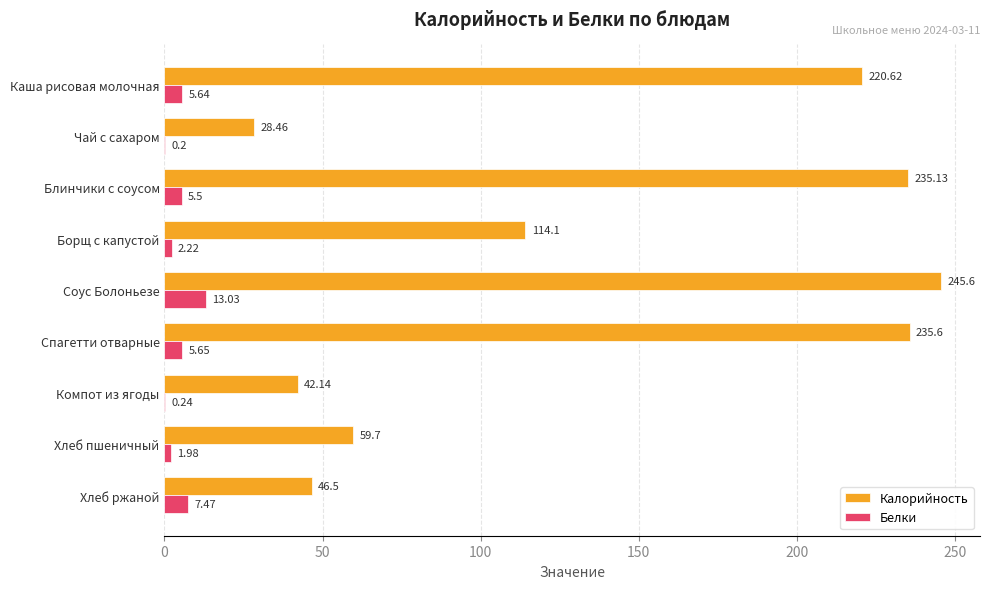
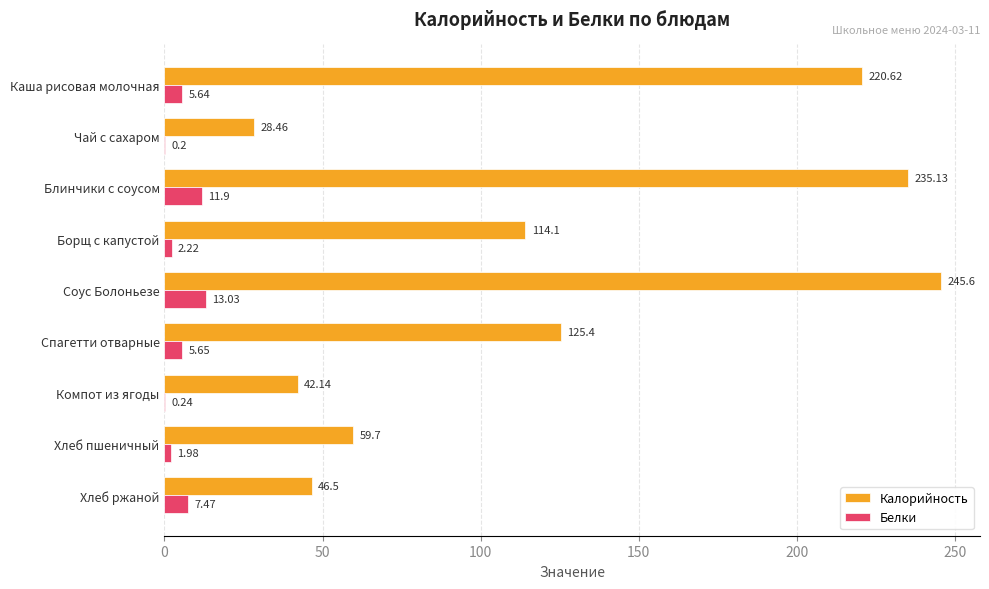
Белки, Блинчики с соусом: 5.5 -> 11.9
Калорийность, Спагетти отварные: 235.6 -> 125.4
